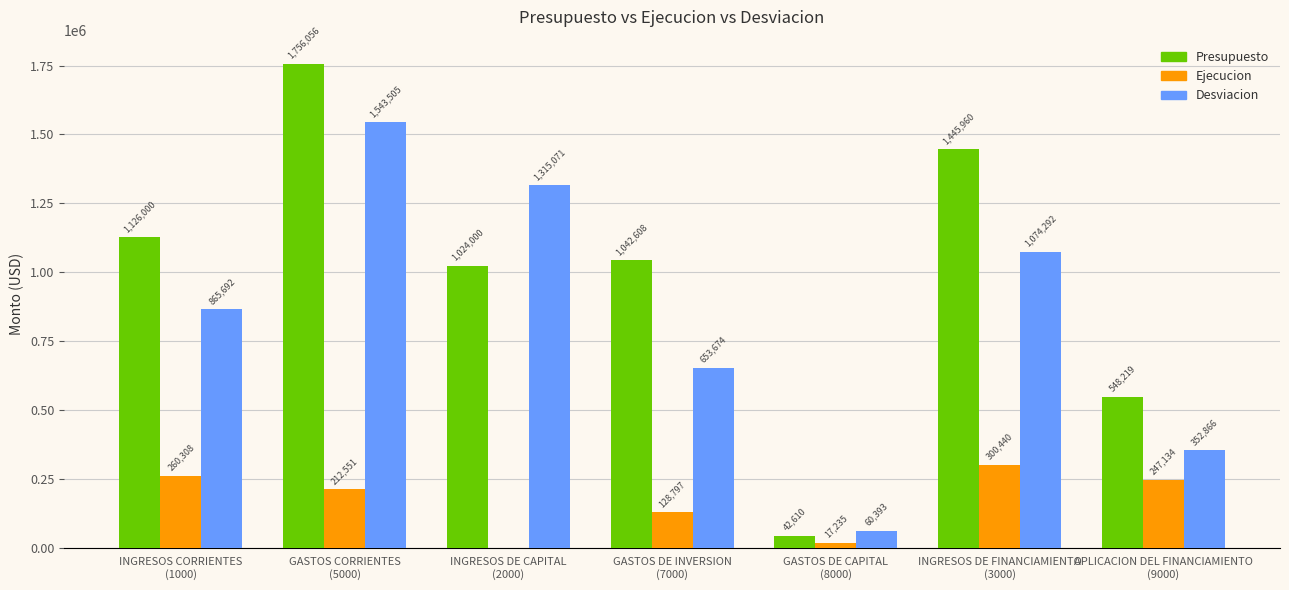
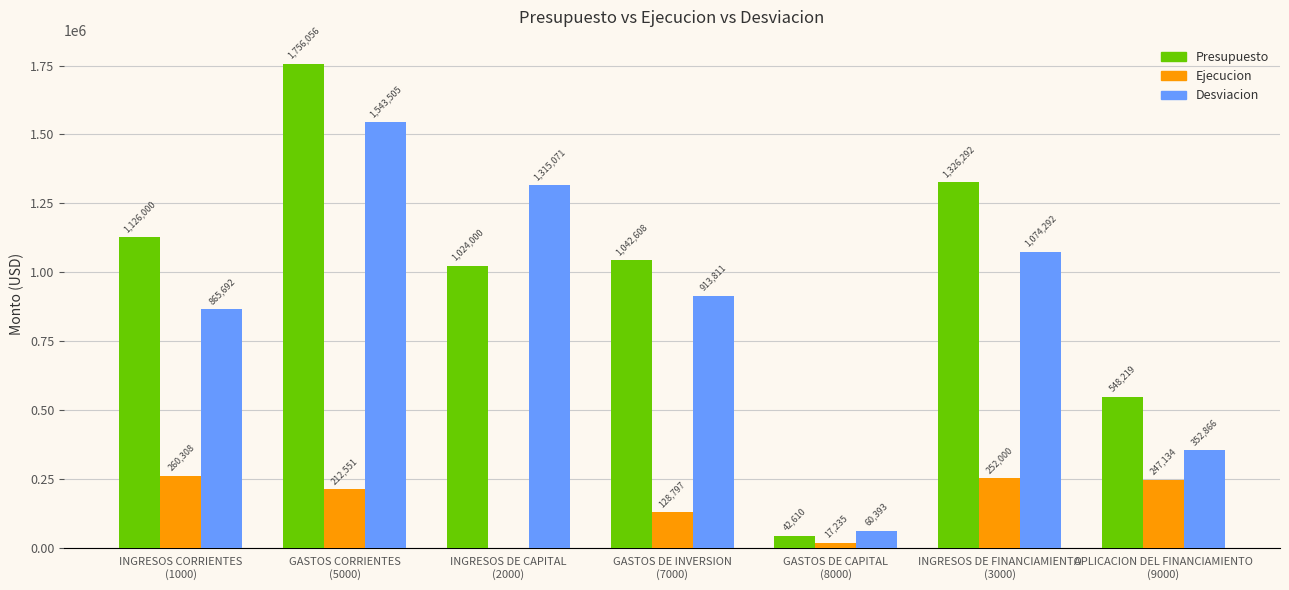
Desviacion, GASTOS DE INVERSION (7000): 653,674 -> 913,811
Presupuesto, INGRESOS DE FINANCIAMIENTO (3000): 1,445,960 -> 1,326,292
Ejecucion, INGRESOS DE FINANCIAMIENTO (3000): 300,440 -> 252,000
